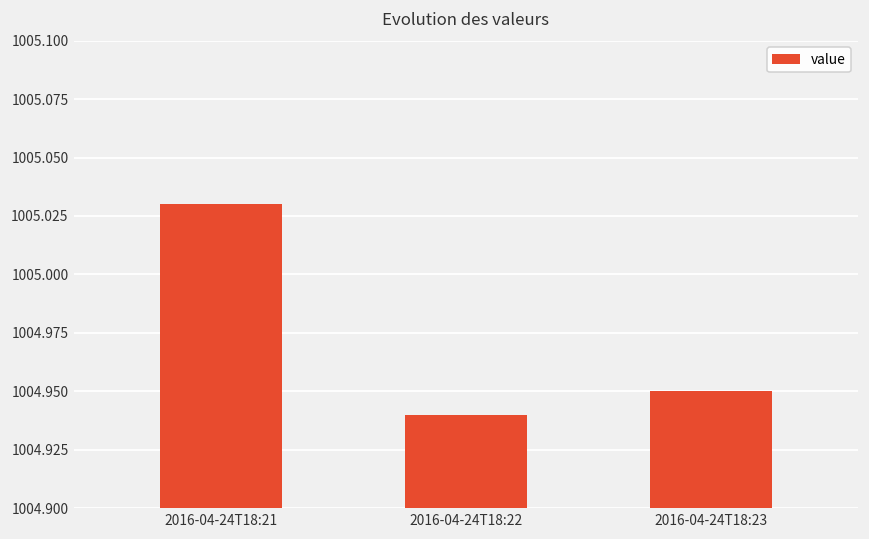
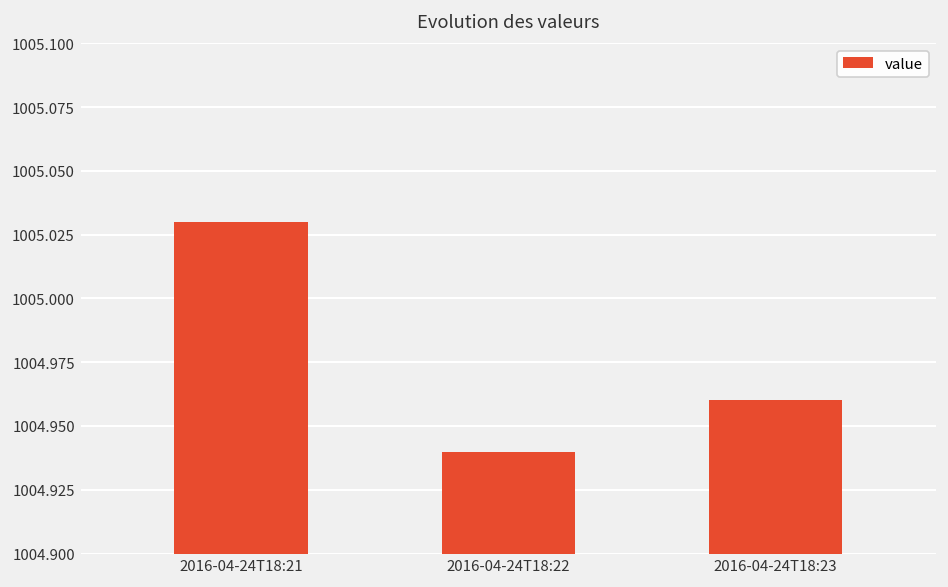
2016-04-24T18:23: 1004.95 -> 1004.96
